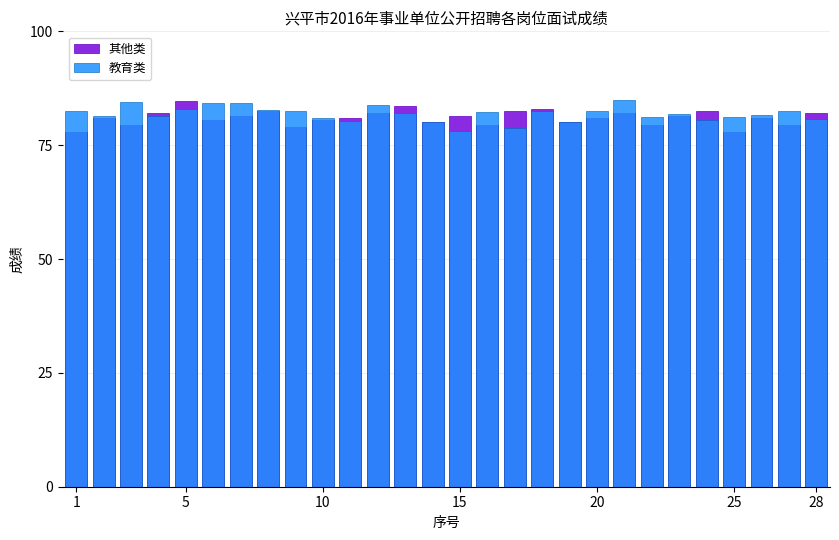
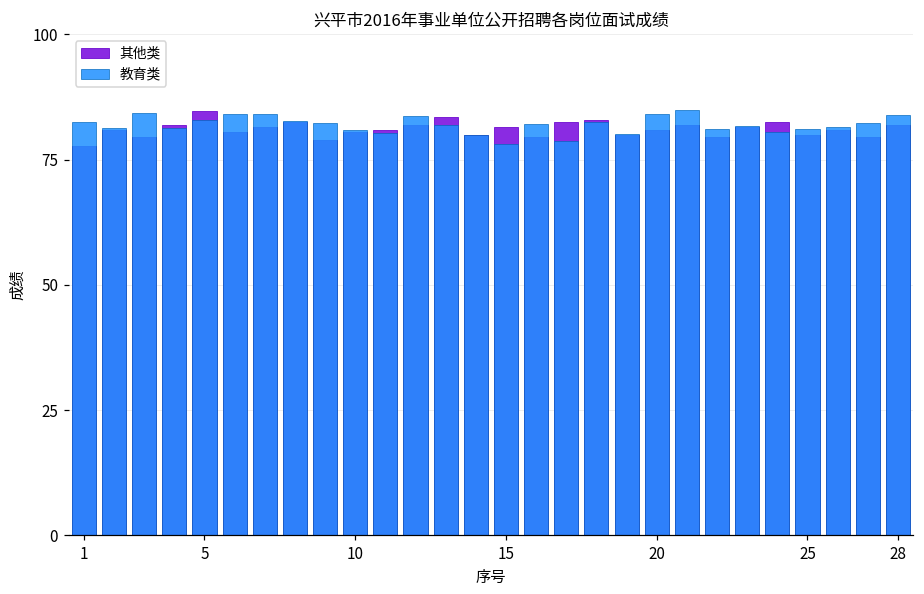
教育类, 20: 82 -> 84
其他类, 25: 78 -> 80
教育类, 28: 81 -> 84
